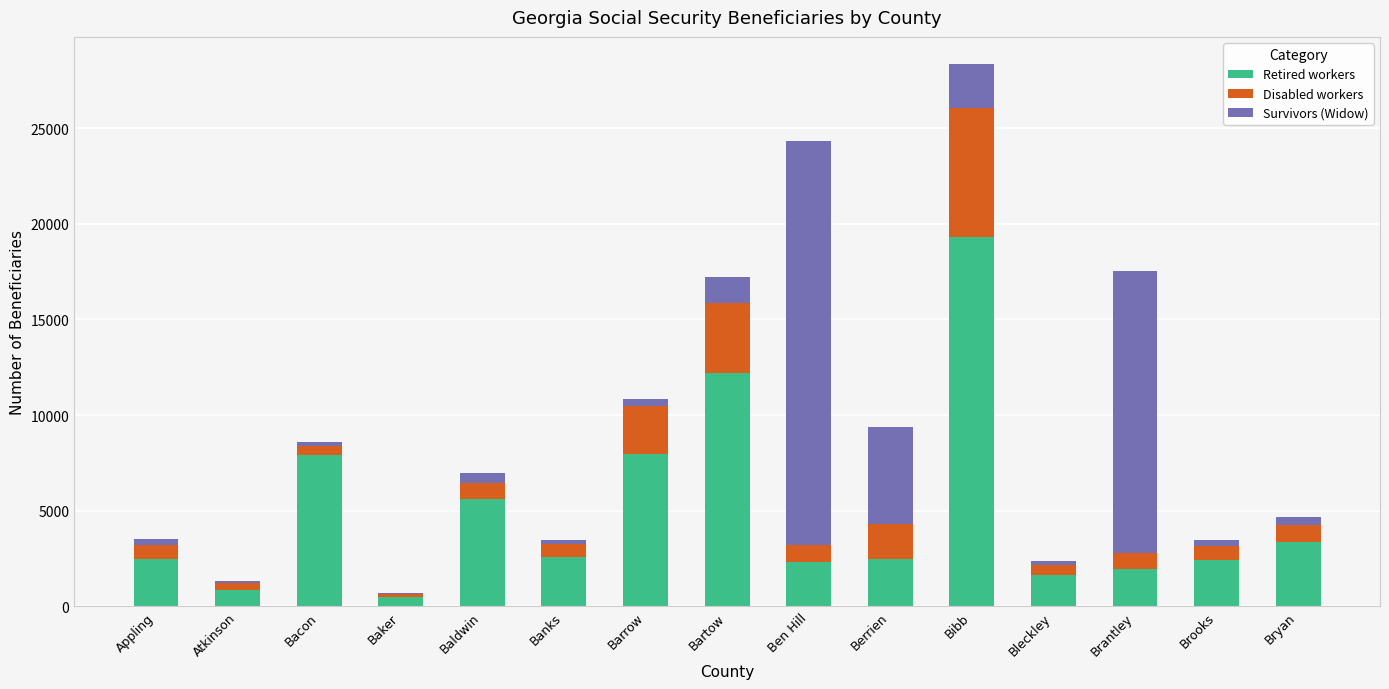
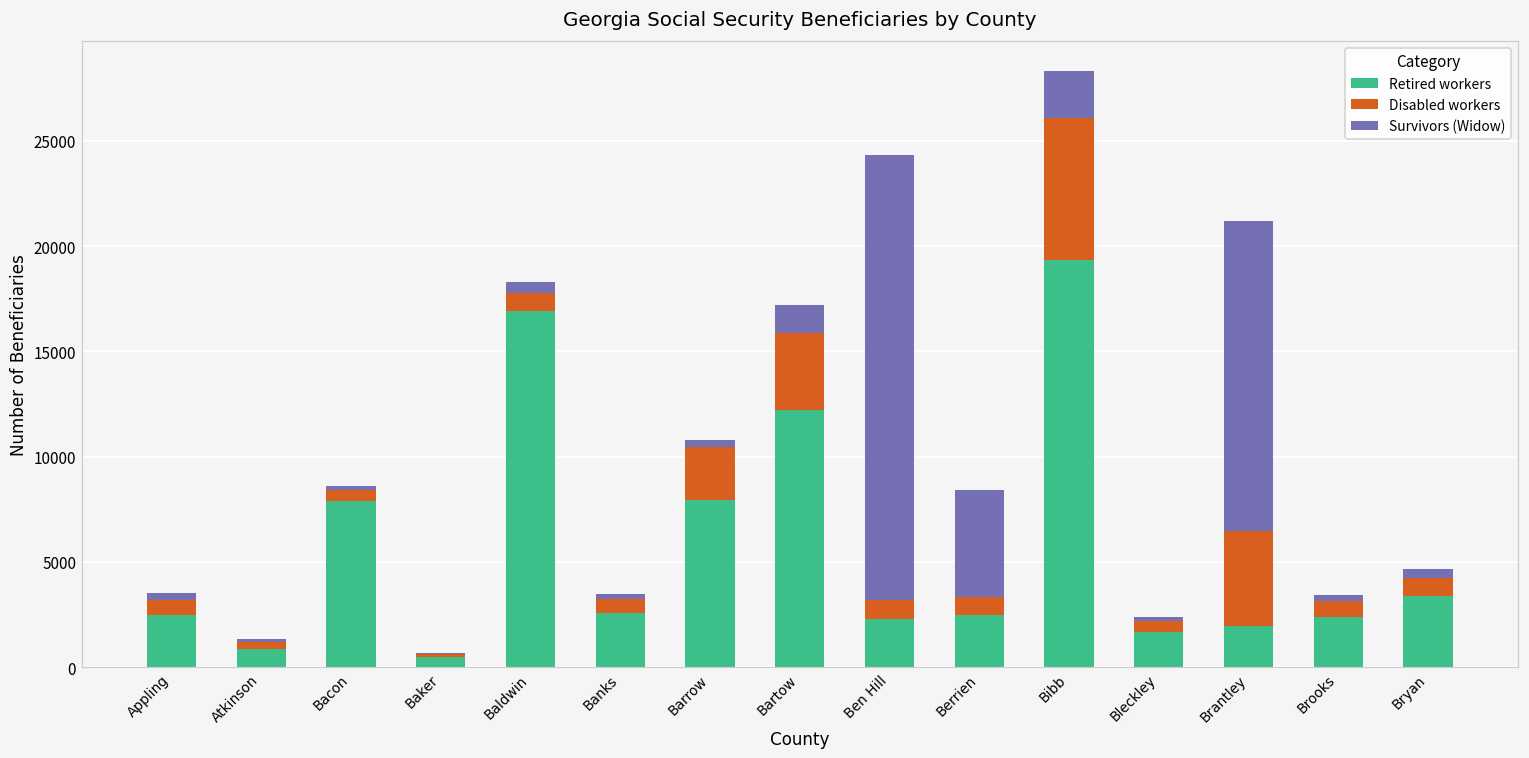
Retired workers, Baldwin: 5600 -> 16900
Disabled workers, Berrien: 1800 -> 900
Disabled workers, Brantley: 800 -> 4500
